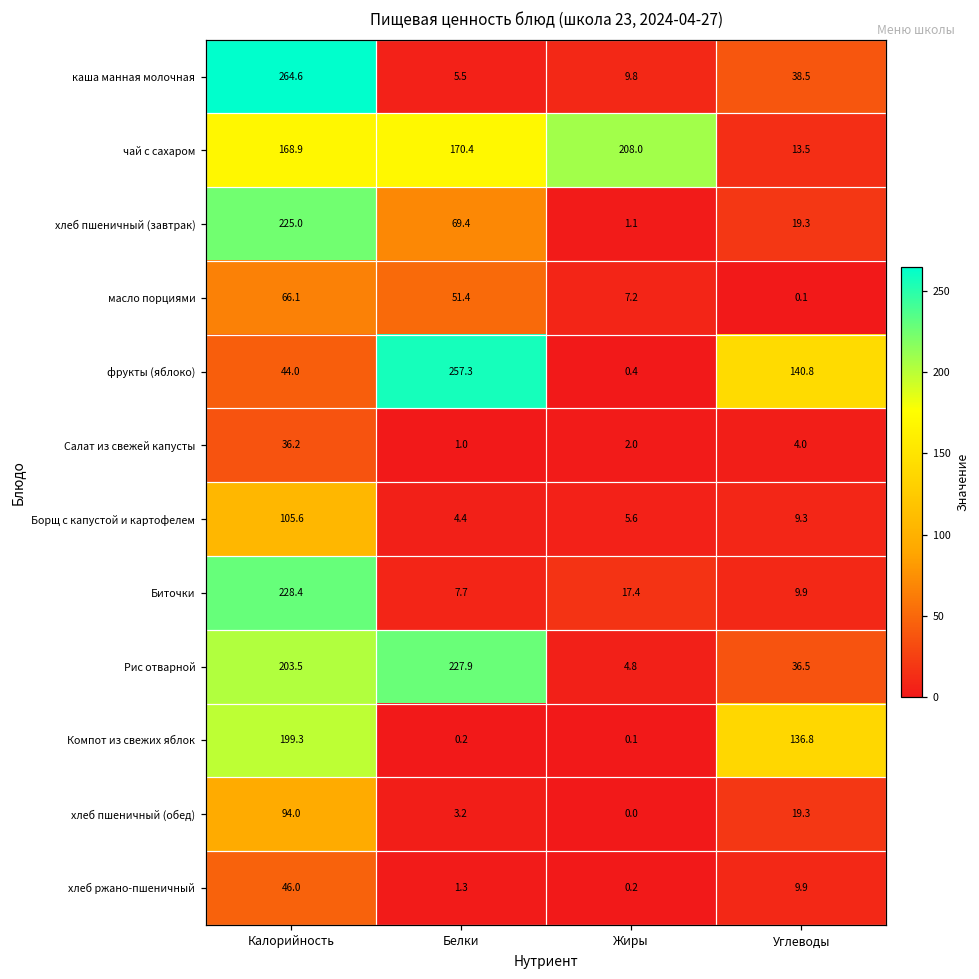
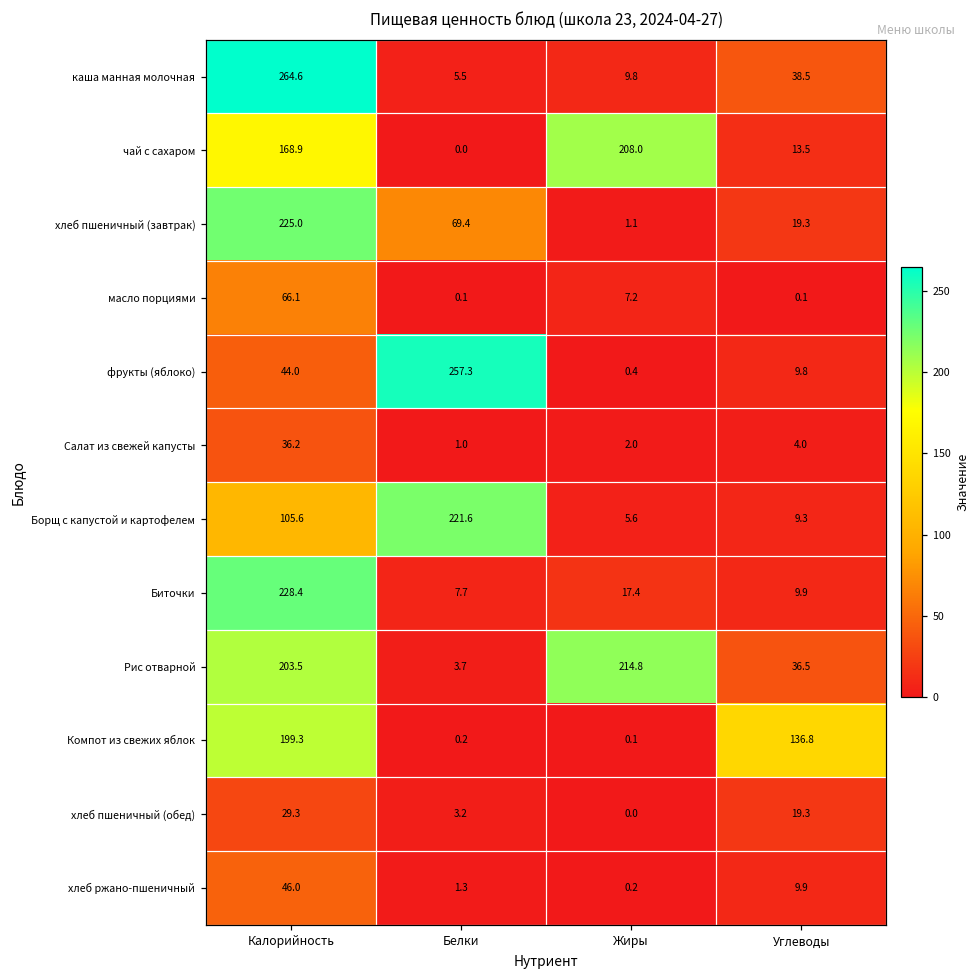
чай с сахаром, Белки: 170.4 -> 0.0
масло порциями, Белки: 51.4 -> 0.1
фрукты (яблоко), Углеводы: 140.8 -> 9.8
Борщ с капустой и картофелем, Белки: 4.4 -> 221.6
Рис отварной, Белки: 227.9 -> 3.7
Рис отварной, Жиры: 4.8 -> 214.8
хлеб пшеничный (обед), Калорийность: 94.0 -> 29.3
